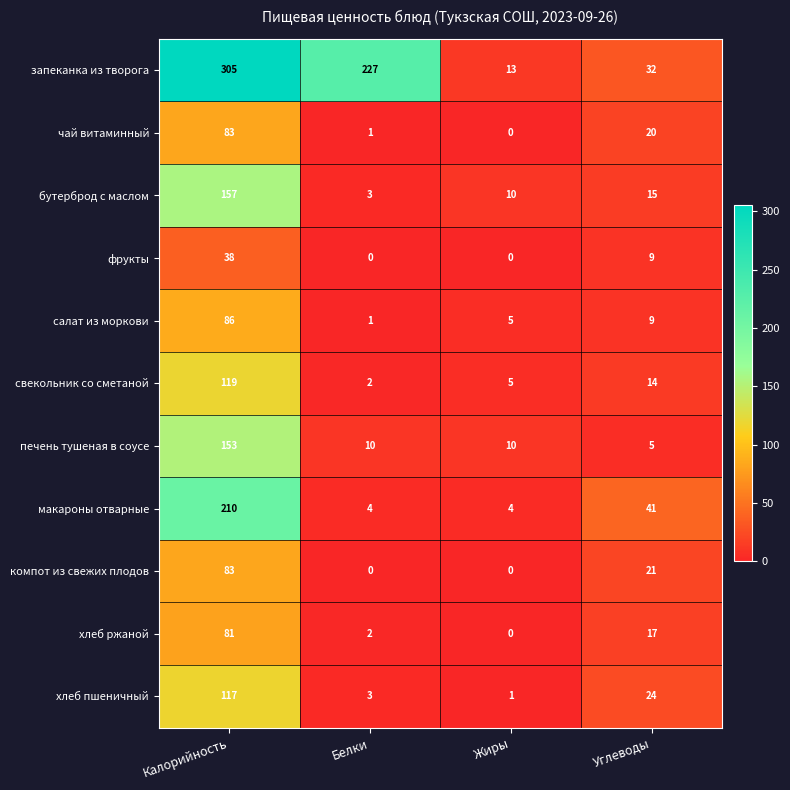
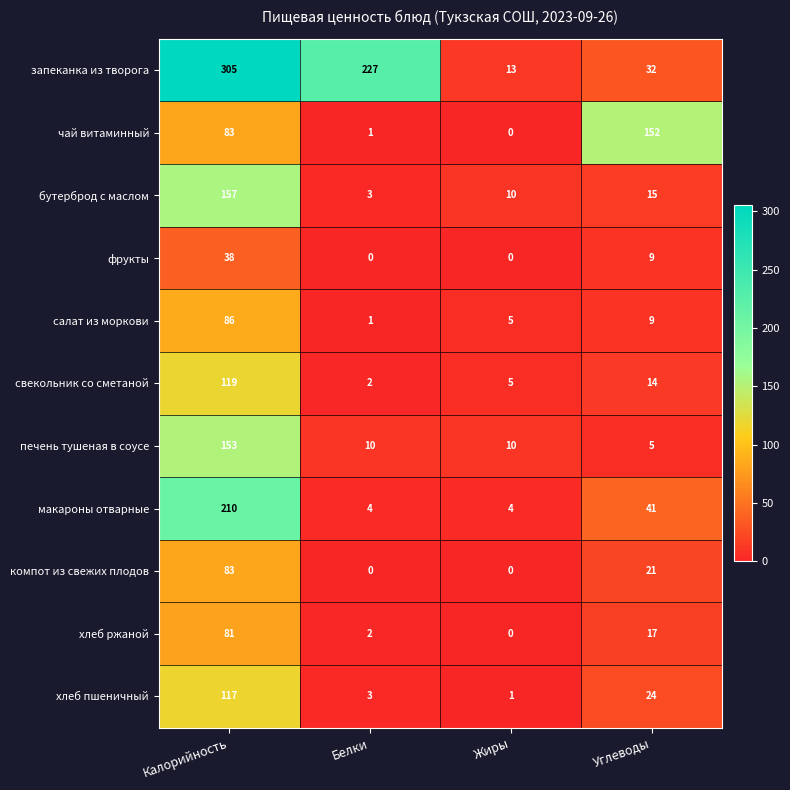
чай витаминный, Углеводы: 20 -> 152
